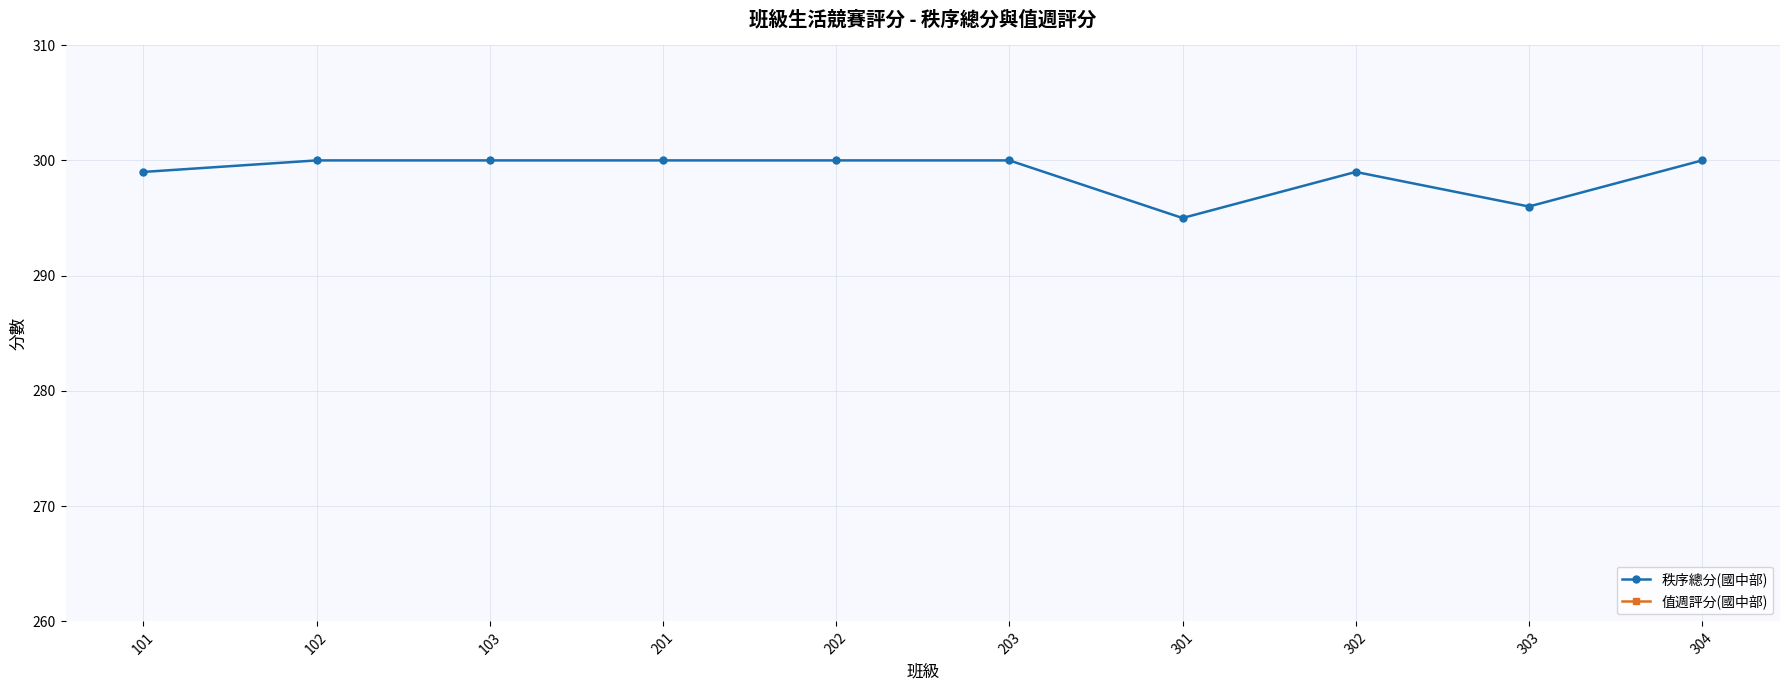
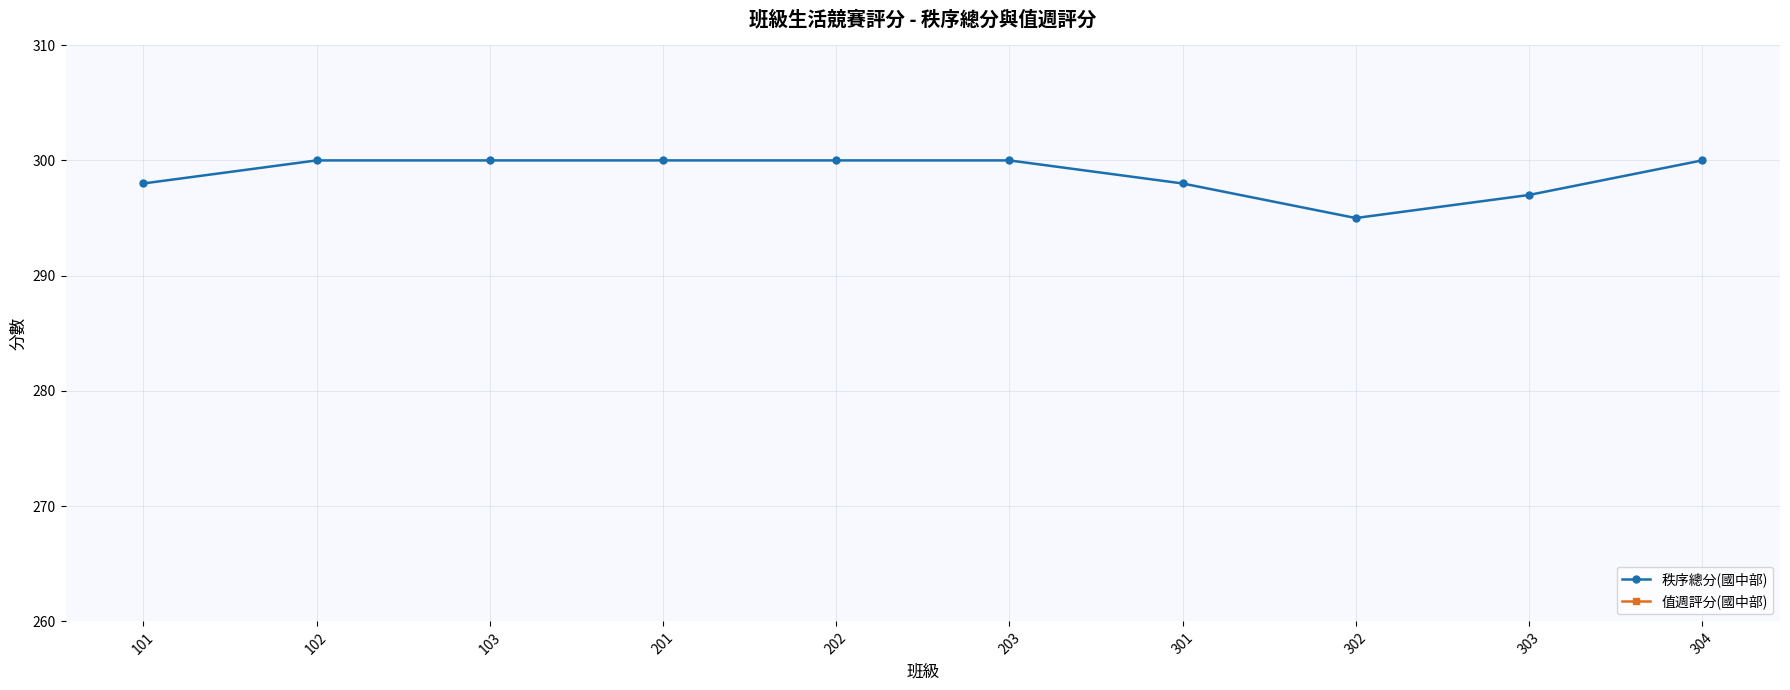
秩序總分(國中部), 101: 299 -> 298
秩序總分(國中部), 301: 295 -> 298
秩序總分(國中部), 302: 299 -> 295
秩序總分(國中部), 303: 296 -> 297
